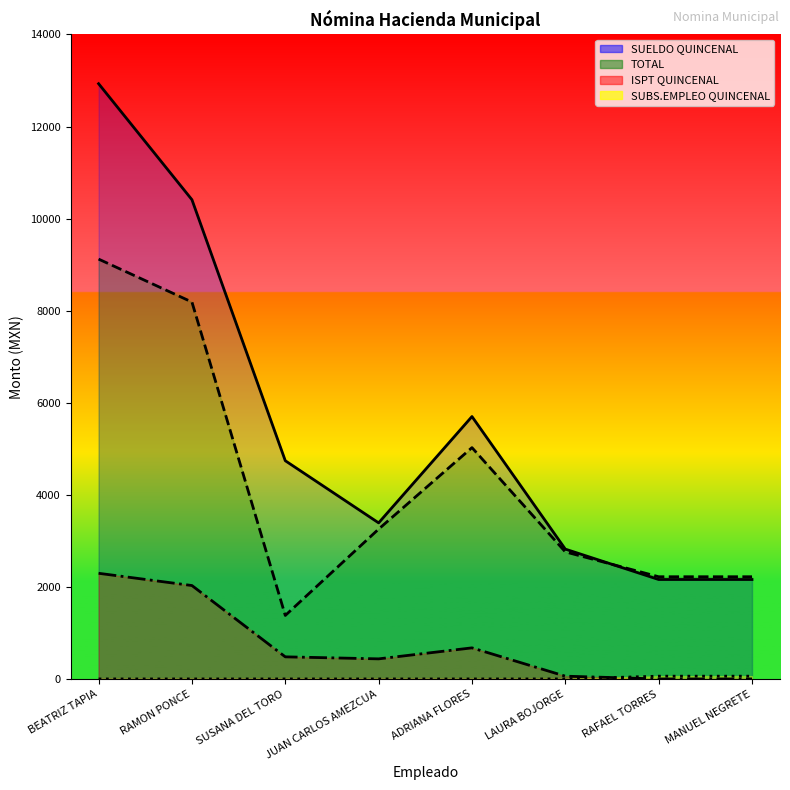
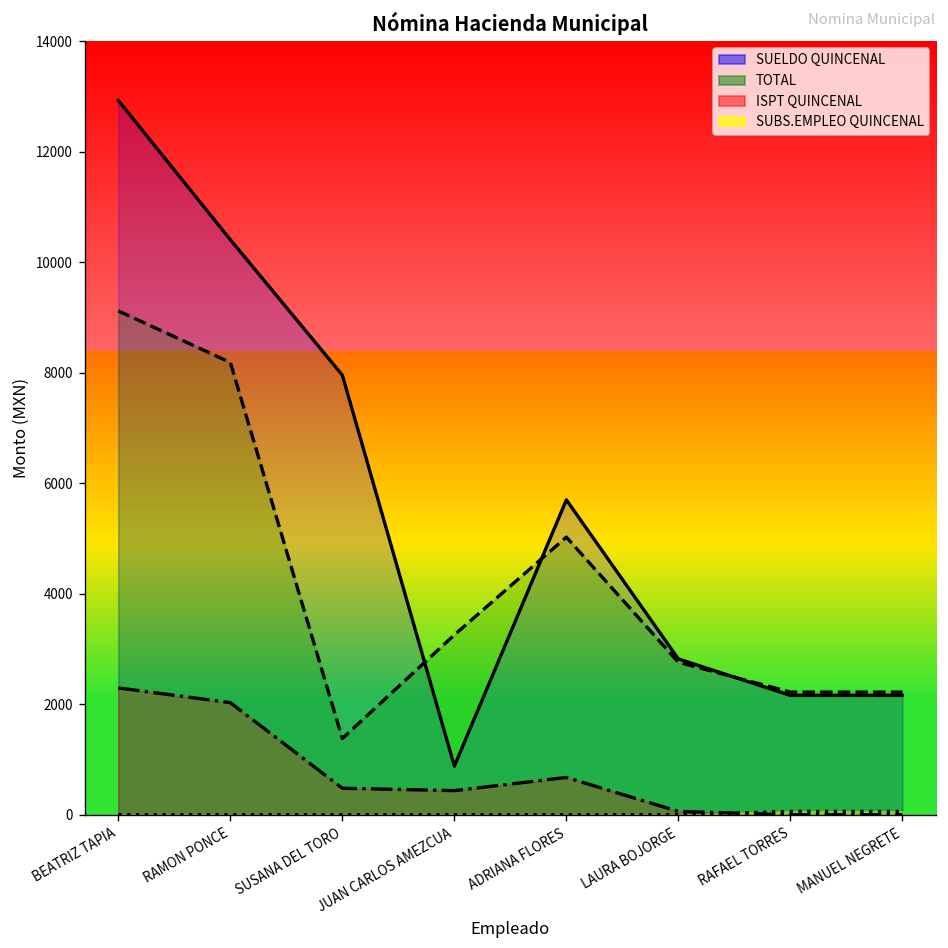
SUELDO QUINCENAL, SUSANA DEL TORO: 4700 -> 8000
SUELDO QUINCENAL, JUAN CARLOS AMEZCUA: 3400 -> 900
